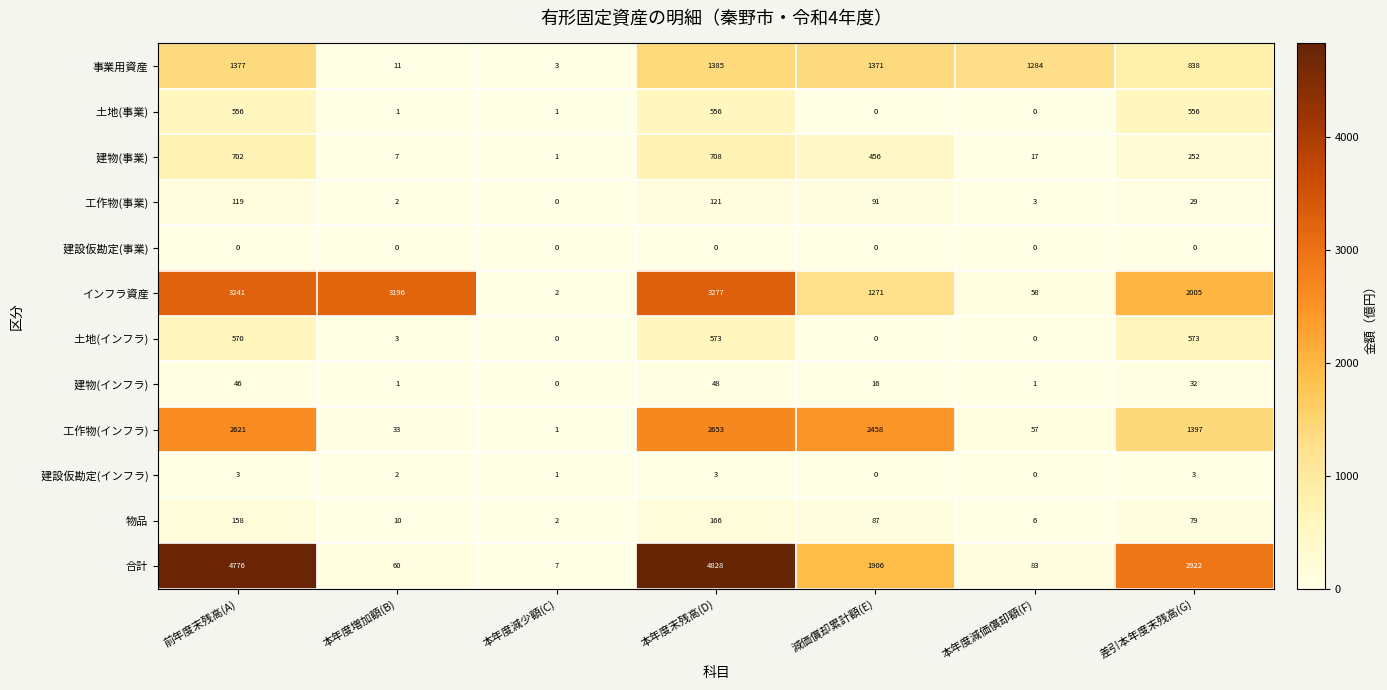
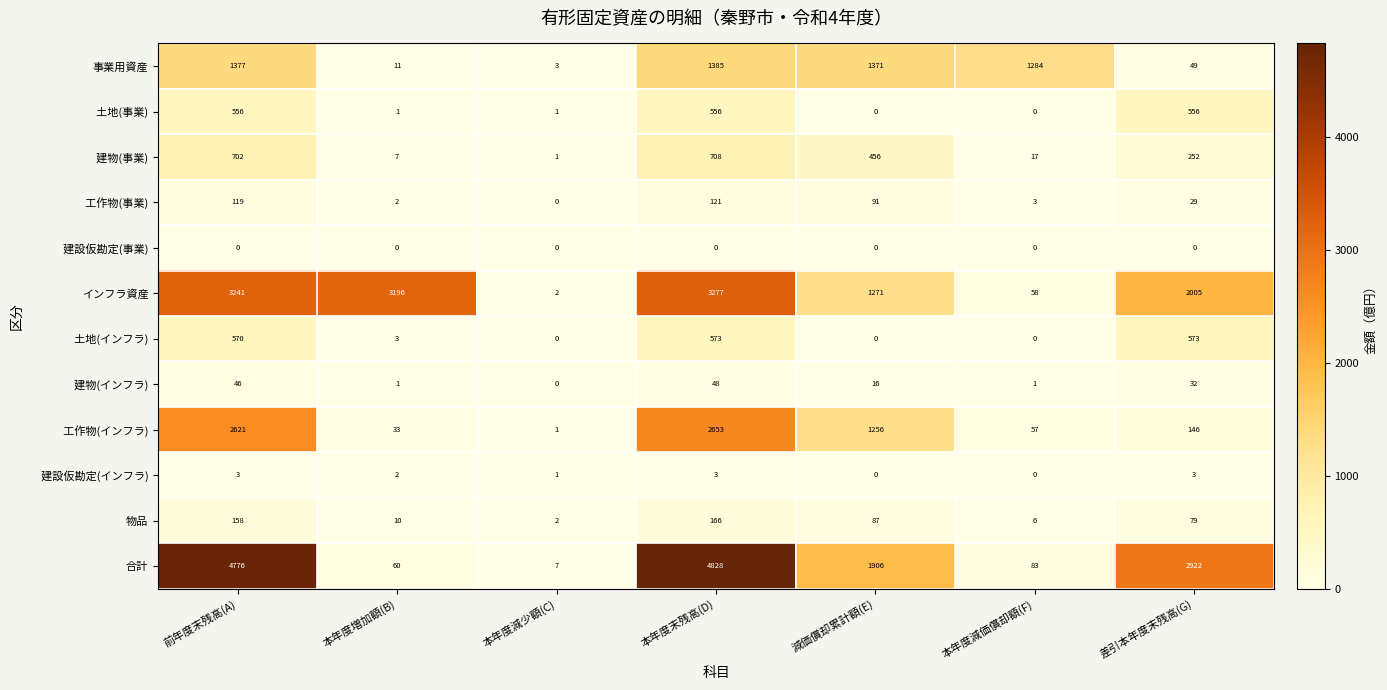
事業用資産, 差引本年度末残高(G): 838 -> 49
工作物(インフラ), 減価償却累計額(E): 2458 -> 1256
工作物(インフラ), 差引本年度末残高(G): 1397 -> 146
